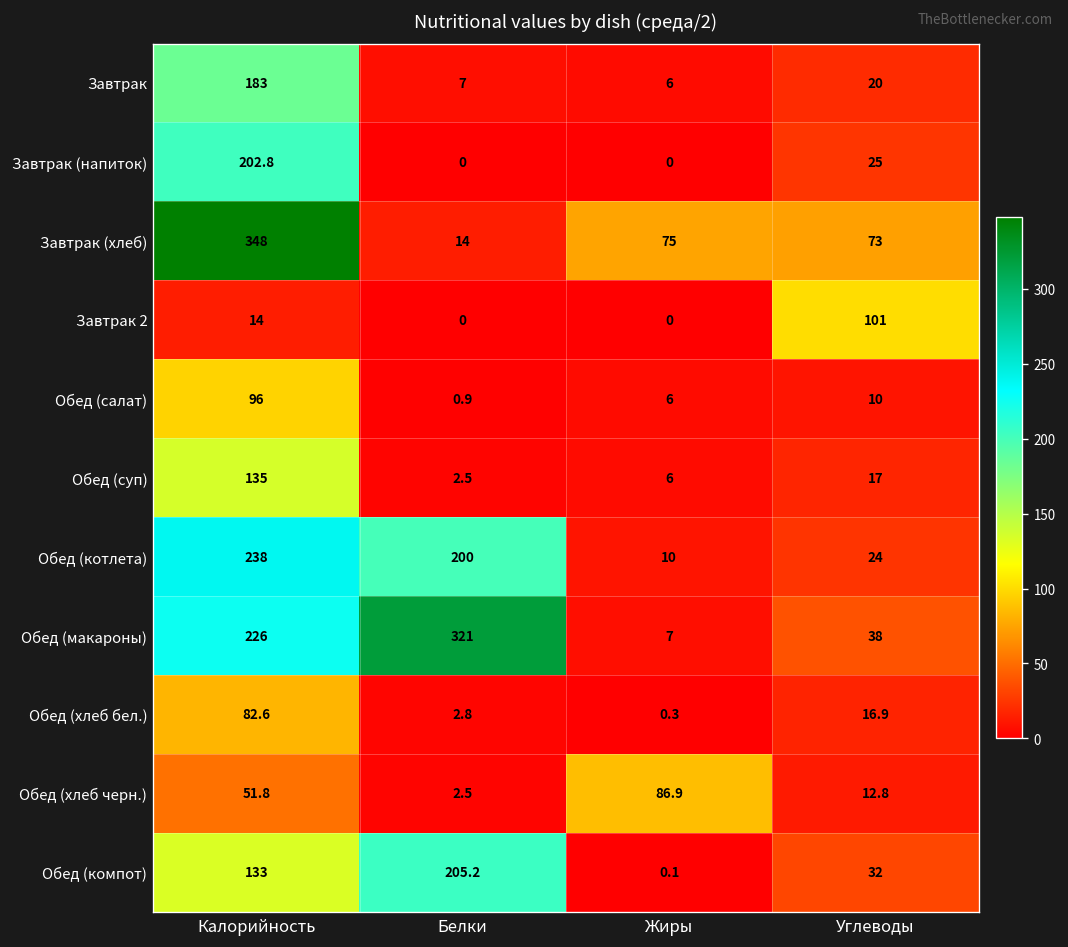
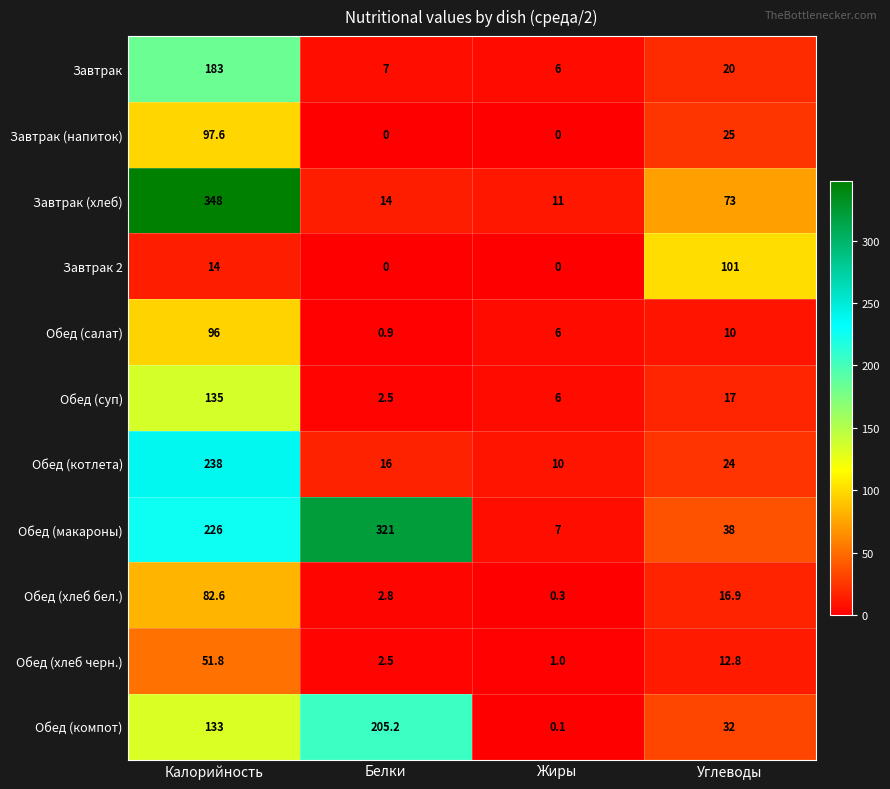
Завтрак (напиток), Калорийность: 202.8 -> 97.6
Завтрак (хлеб), Жиры: 75 -> 11
Обед (котлета), Белки: 200 -> 16
Обед (хлеб черн.), Жиры: 86.9 -> 1.0
